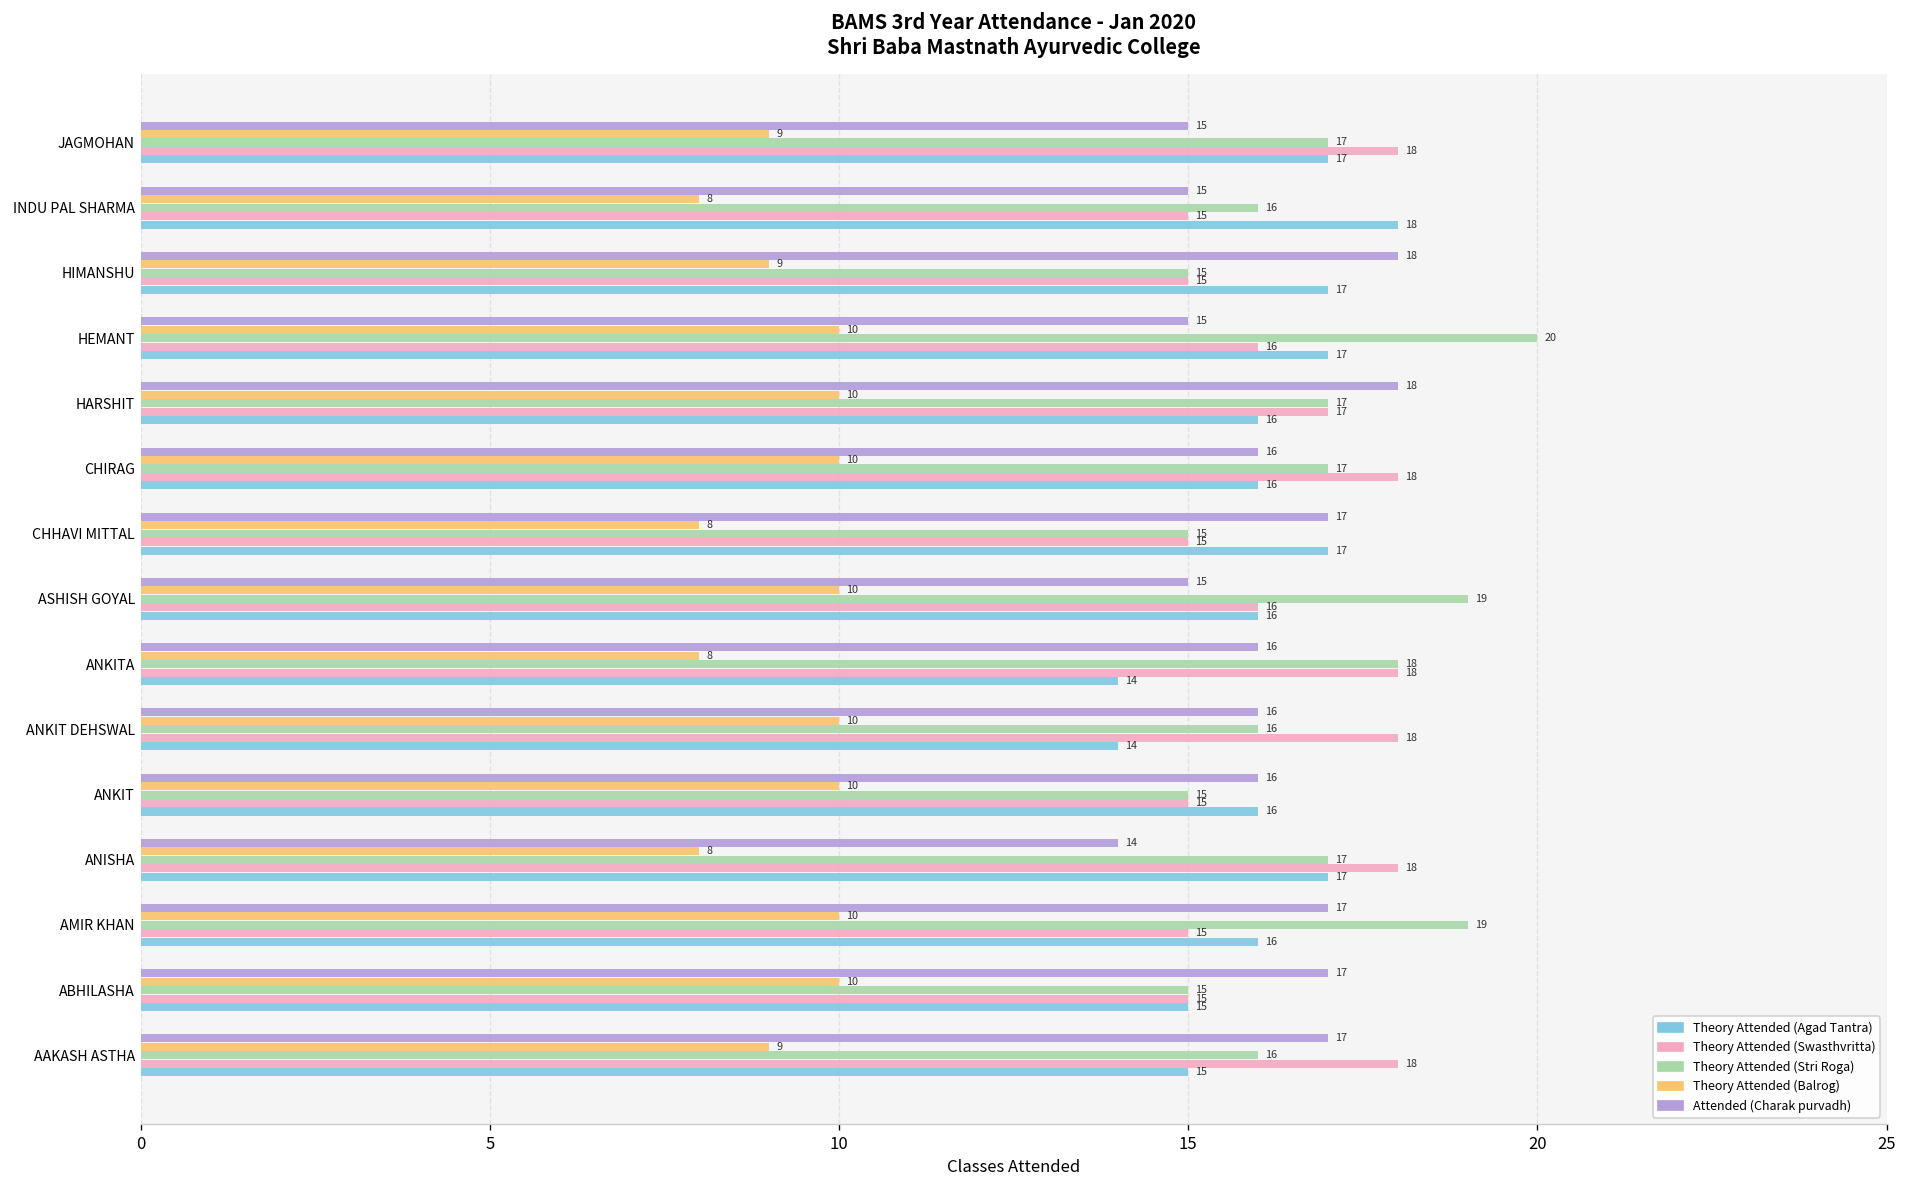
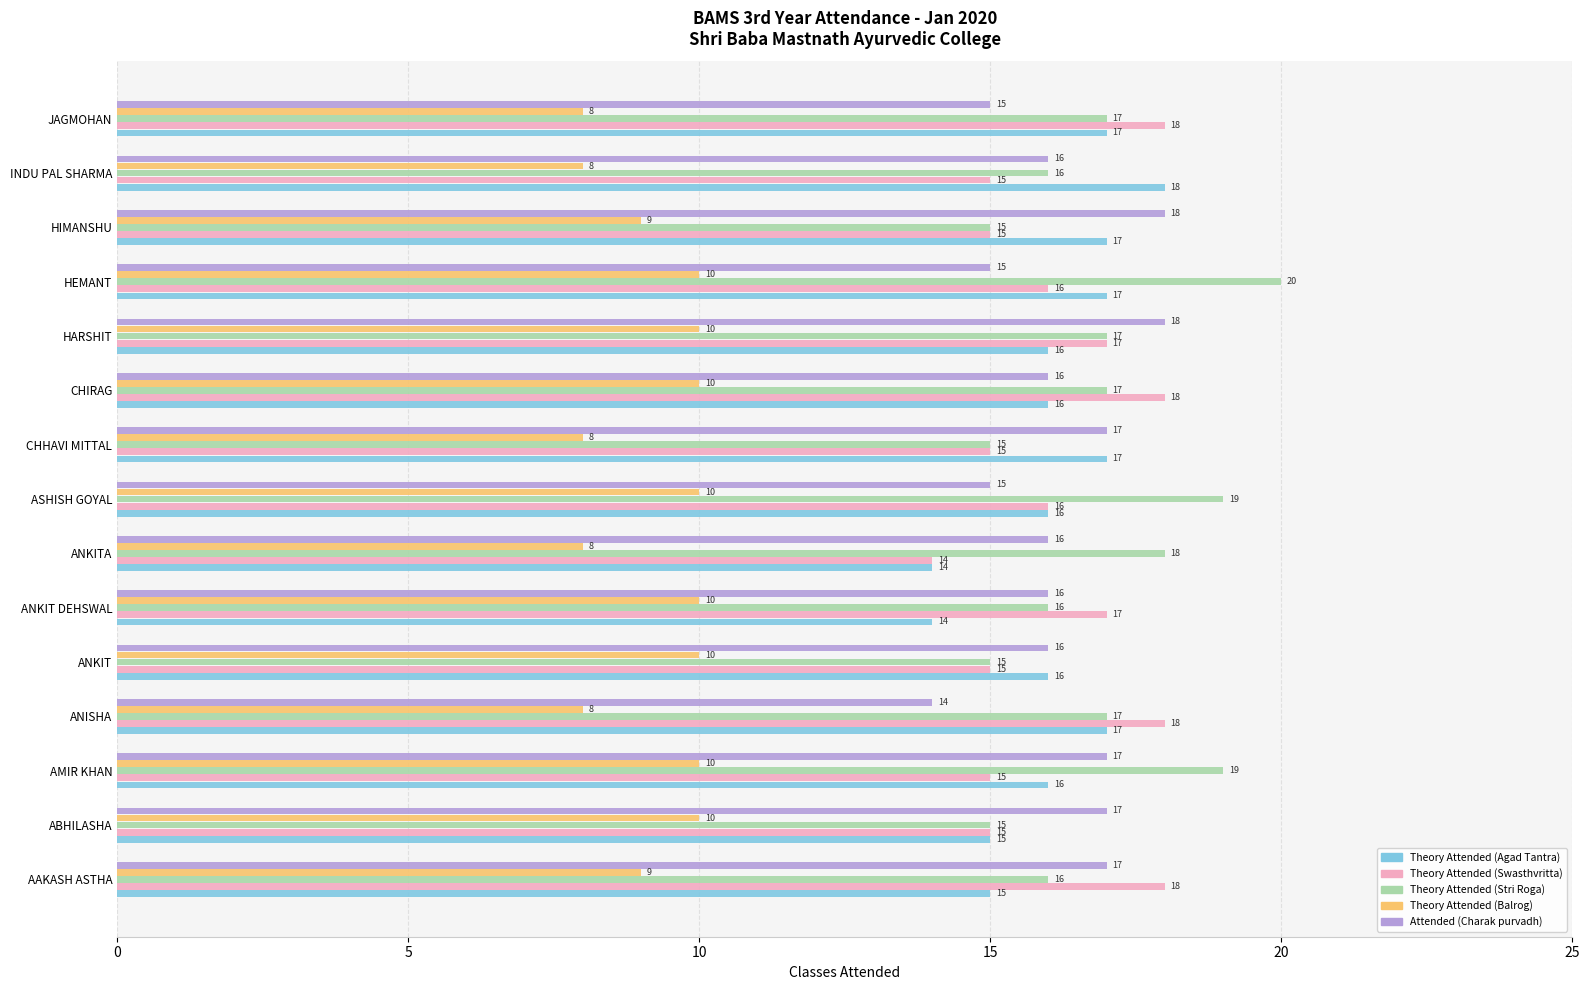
Theory Attended (Balrog), JAGMOHAN: 9 -> 8
Attended (Charak purvadh), INDU PAL SHARMA: 15 -> 16
Theory Attended (Swasthvritta), ANKITA: 18 -> 14
Theory Attended (Swasthvritta), ANKIT DEHSWAL: 18 -> 17
